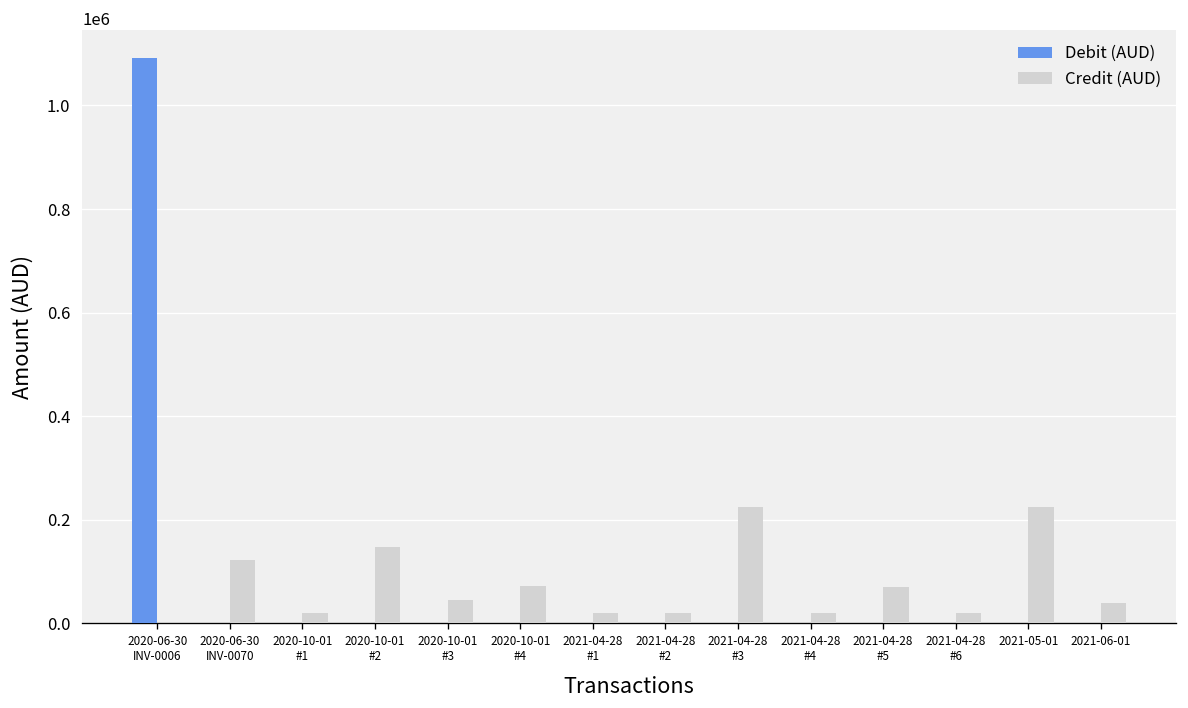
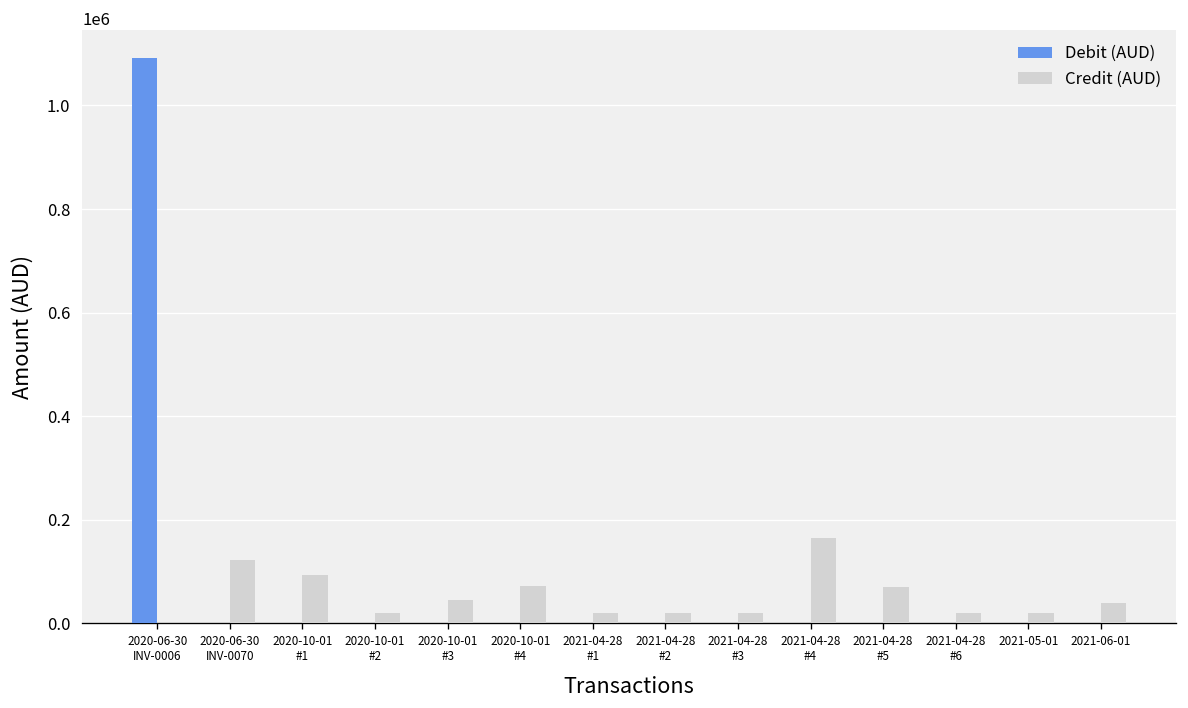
Credit (AUD), 2020-10-01 #1: 20000 -> 90000
Credit (AUD), 2020-10-01 #2: 150000 -> 20000
Credit (AUD), 2021-04-28 #3: 220000 -> 20000
Credit (AUD), 2021-04-28 #4: 20000 -> 160000
Credit (AUD), 2021-05-01: 220000 -> 20000
